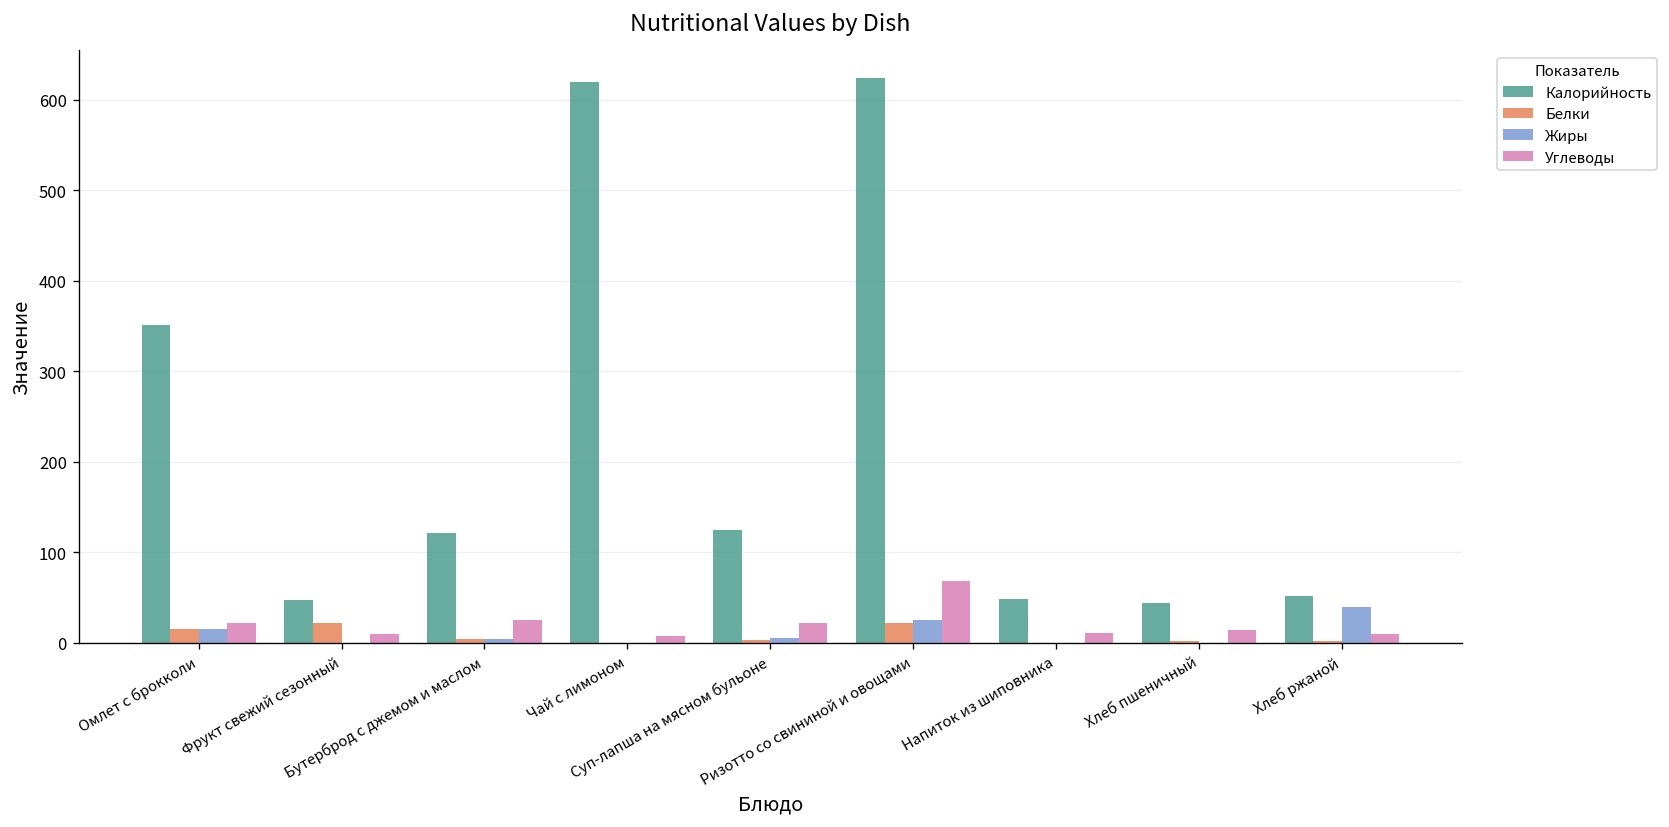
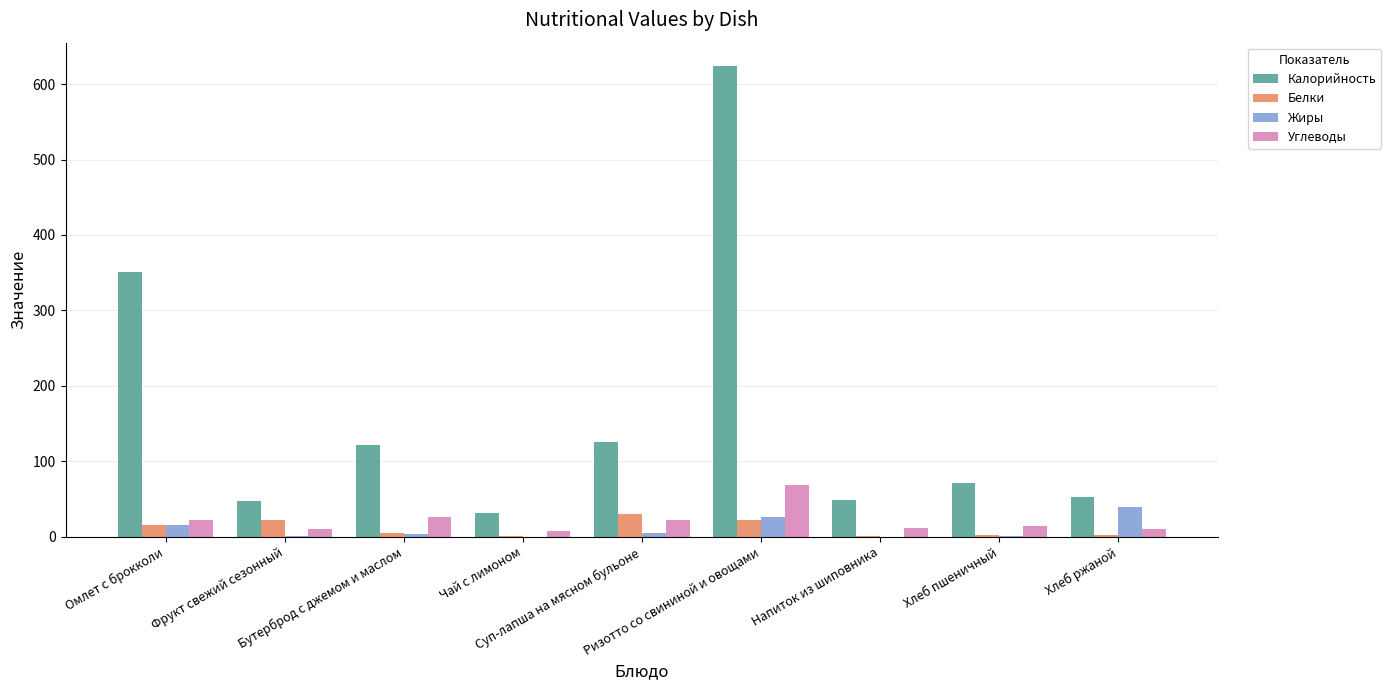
Калорийность, Чай с лимоном: 620 -> 30
Белки, Суп-лапша на мясном бульоне: 0 -> 30
Калорийность, Хлеб пшеничный: 40 -> 70
